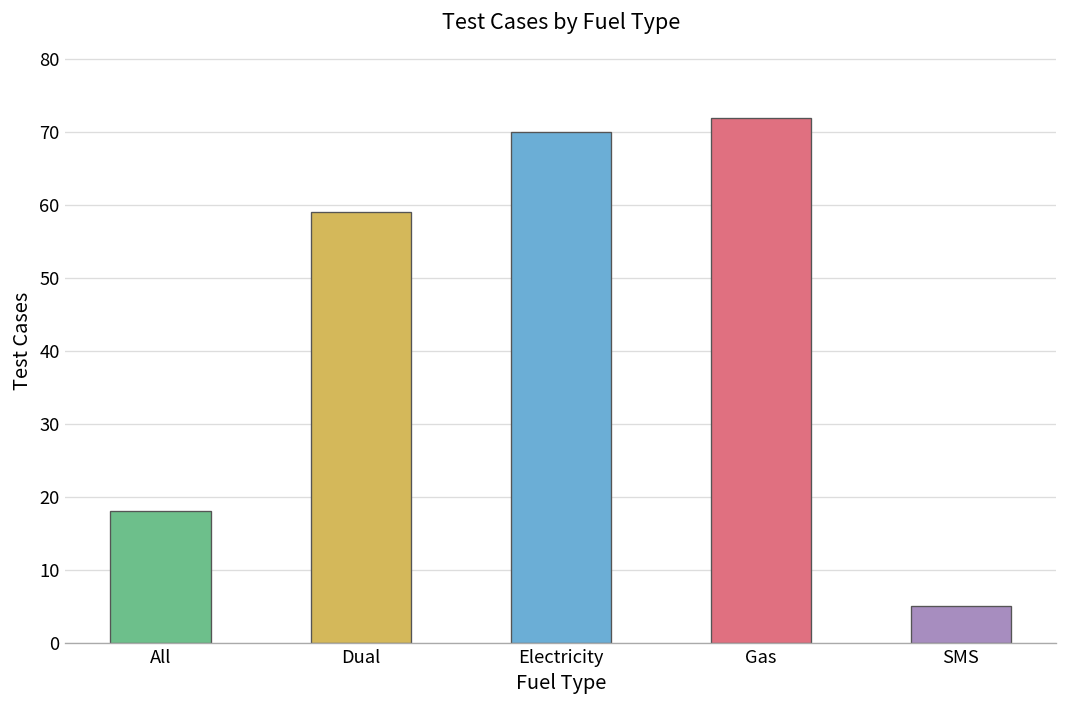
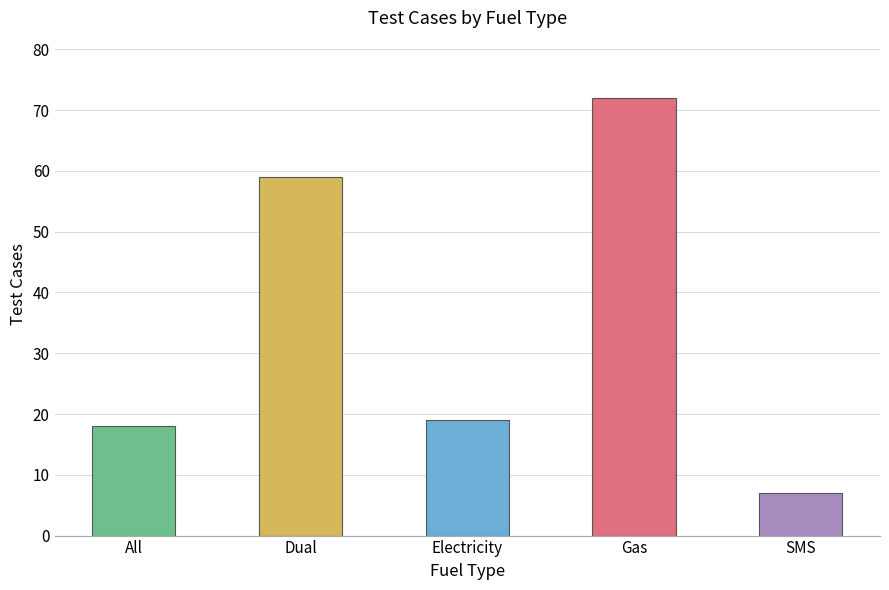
Electricity: 70 -> 19
SMS: 5 -> 7
